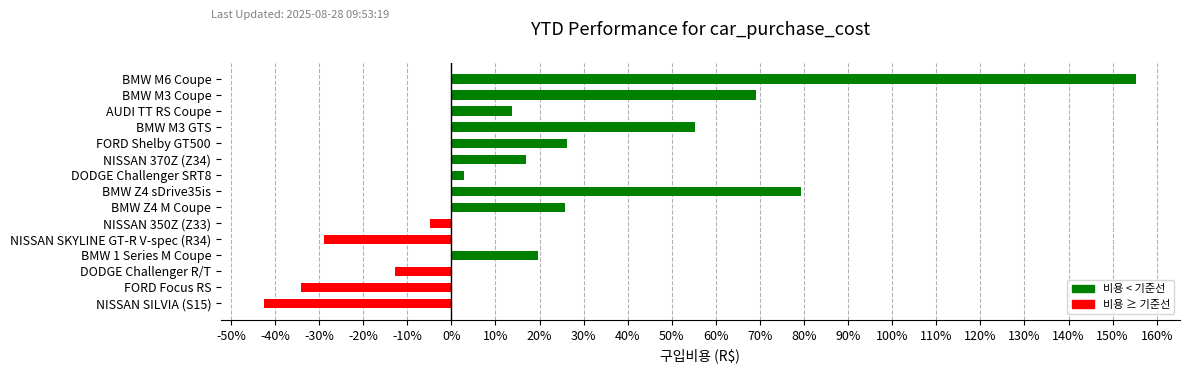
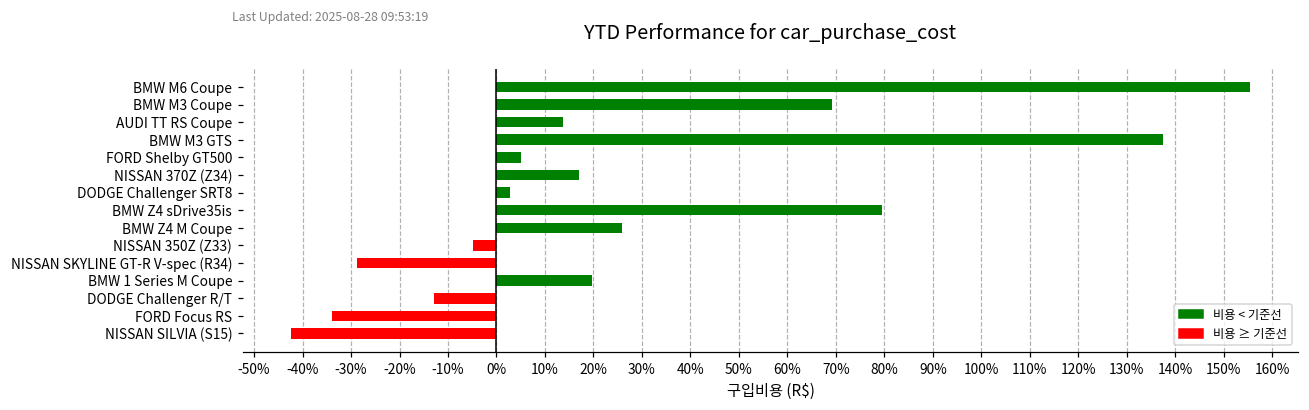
BMW M3 GTS: 55% -> 137%
FORD Shelby GT500: 26% -> 5%
